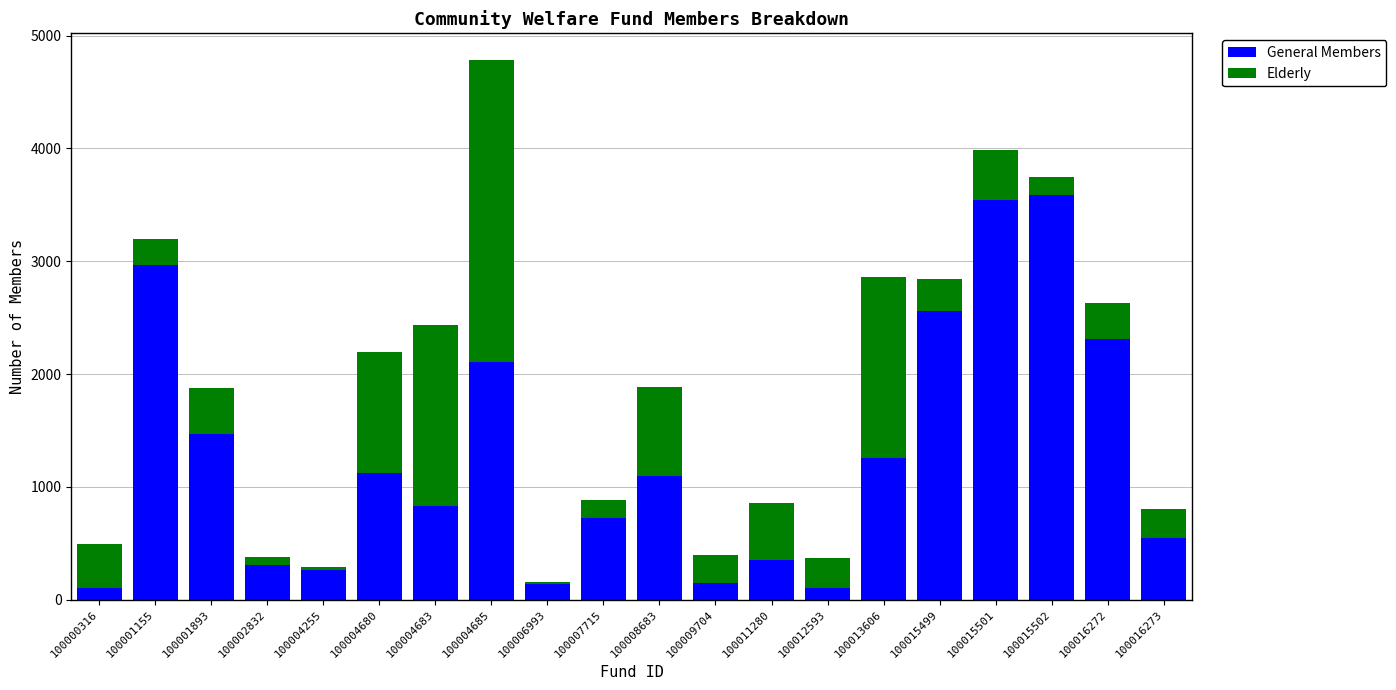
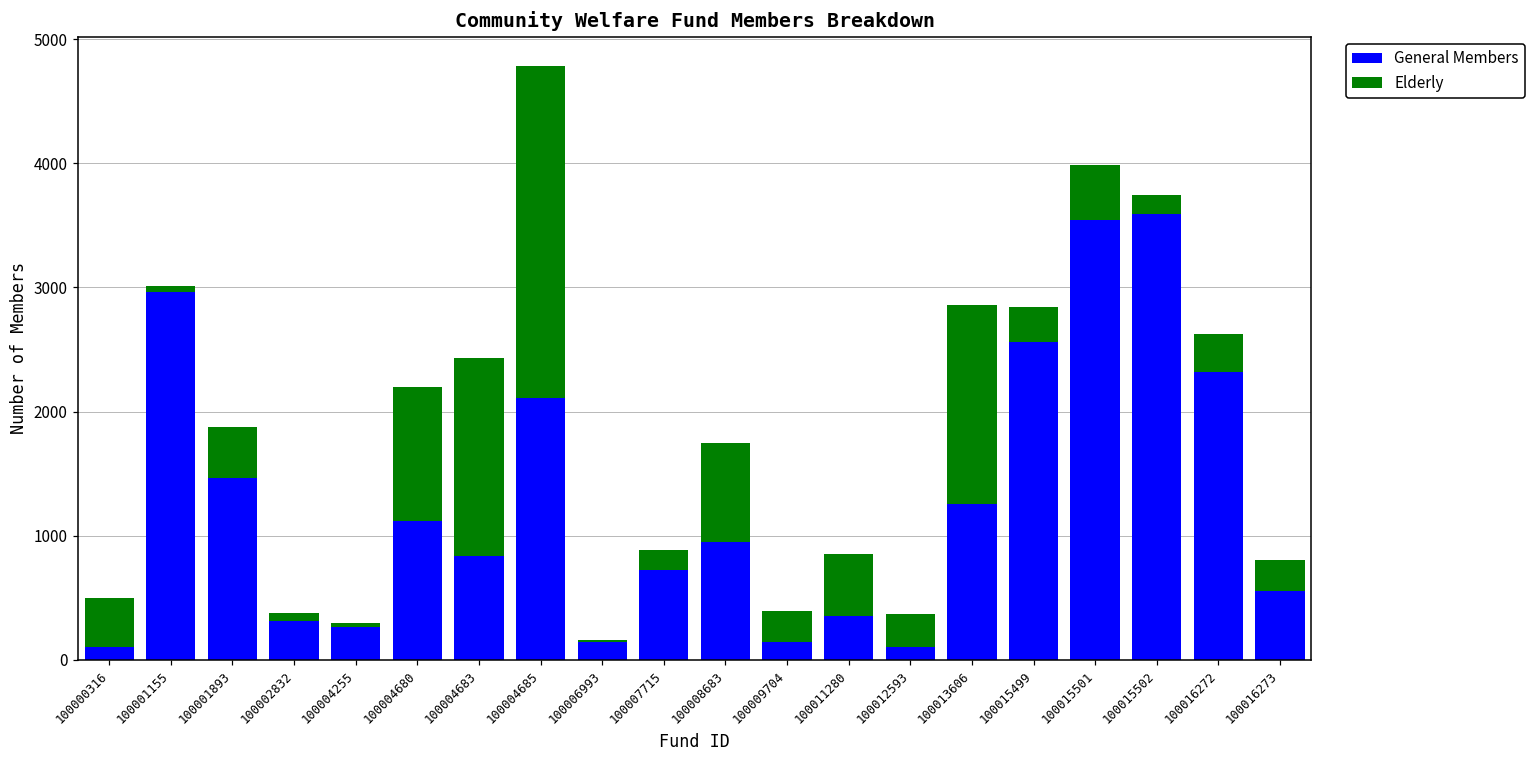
Elderly, 100001155: 230 -> 50
General Members, 100008683: 1090 -> 950
